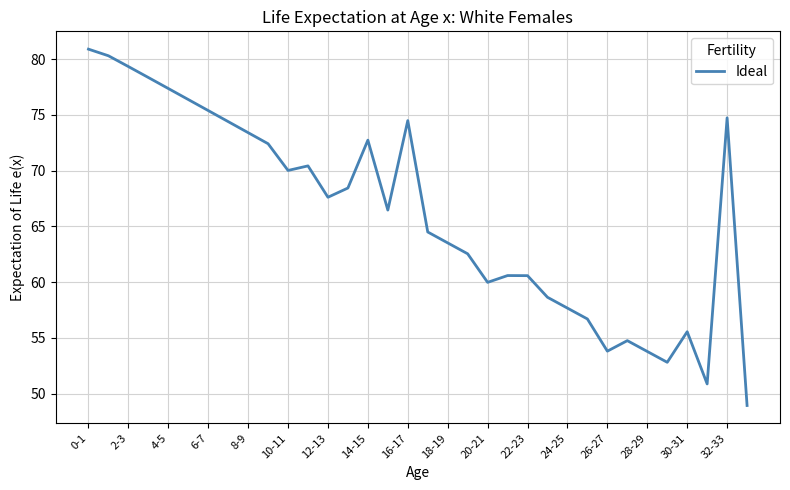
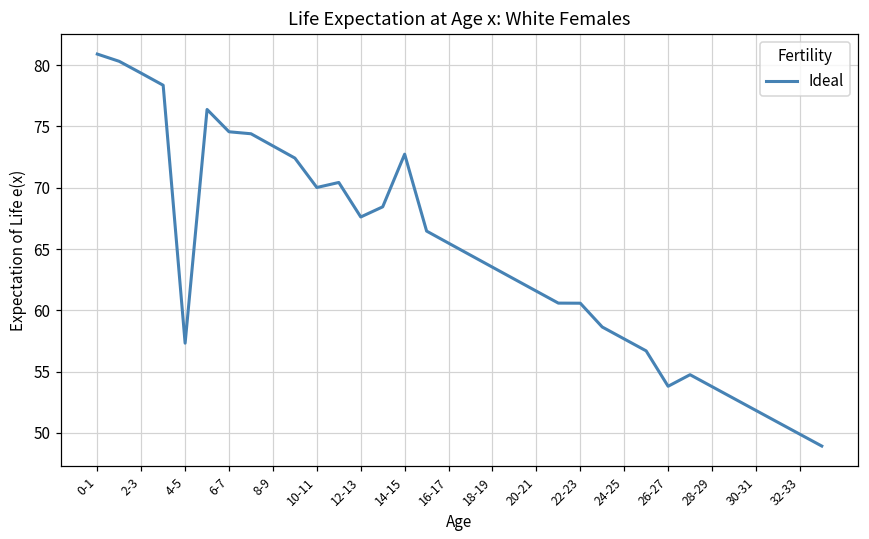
4-5: 77.4 -> 57.3
6-7: 75.4 -> 74.6
16-17: 74.5 -> 65.5
20-21: 60.0 -> 61.6
30-31: 55.5 -> 51.8
32-33: 74.7 -> 49.9
